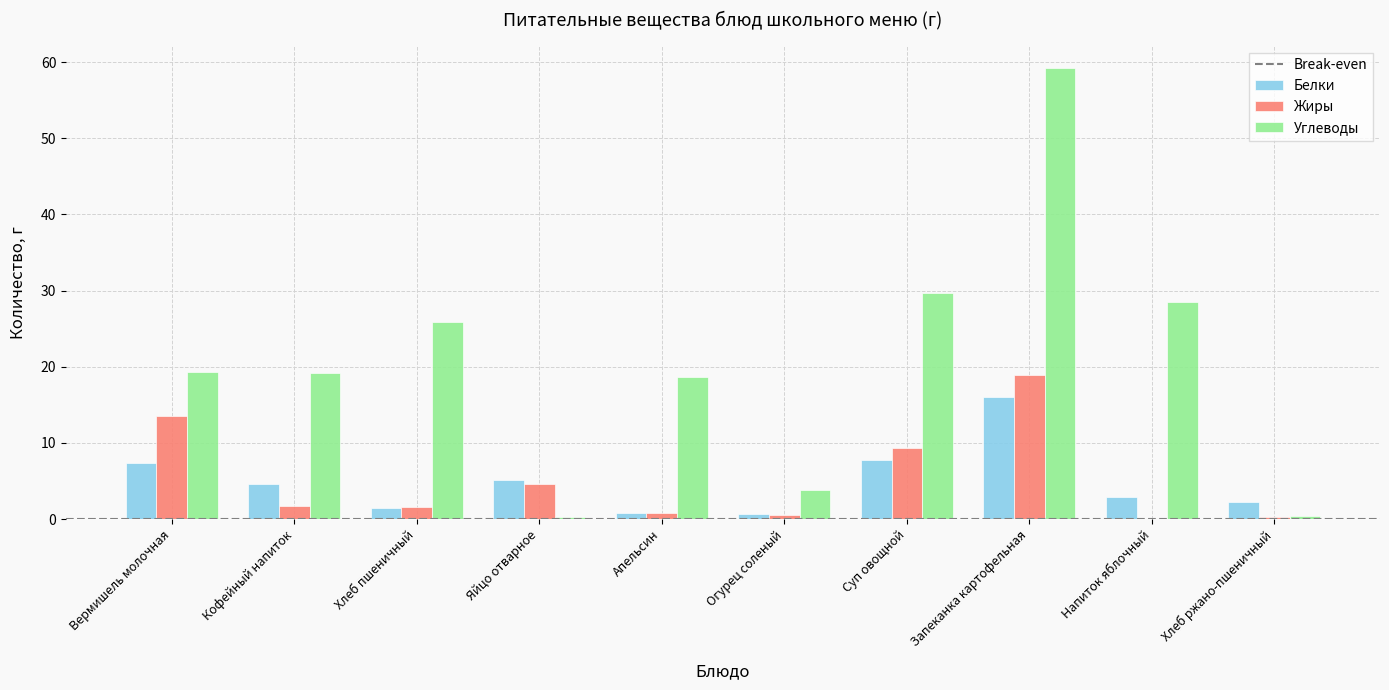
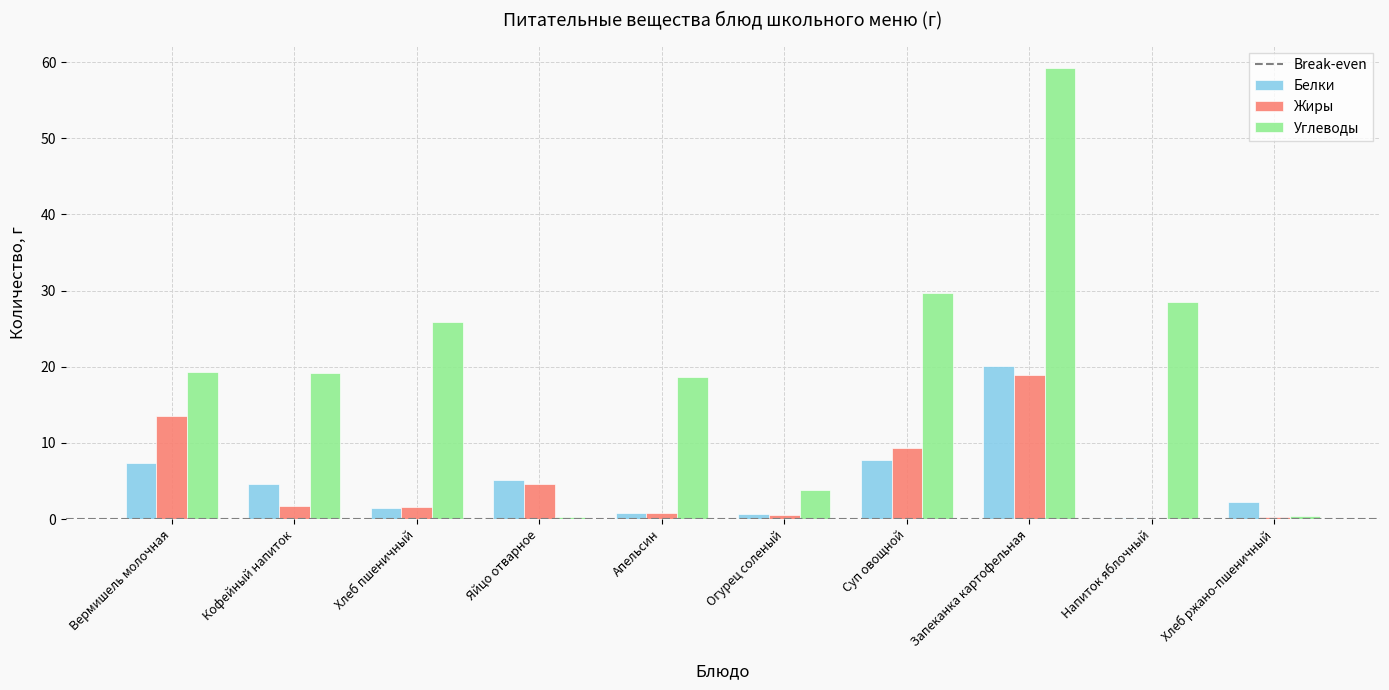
Белки, Запеканка картофельная: 16 -> 20
Белки, Напиток яблочный: 3 -> 0
